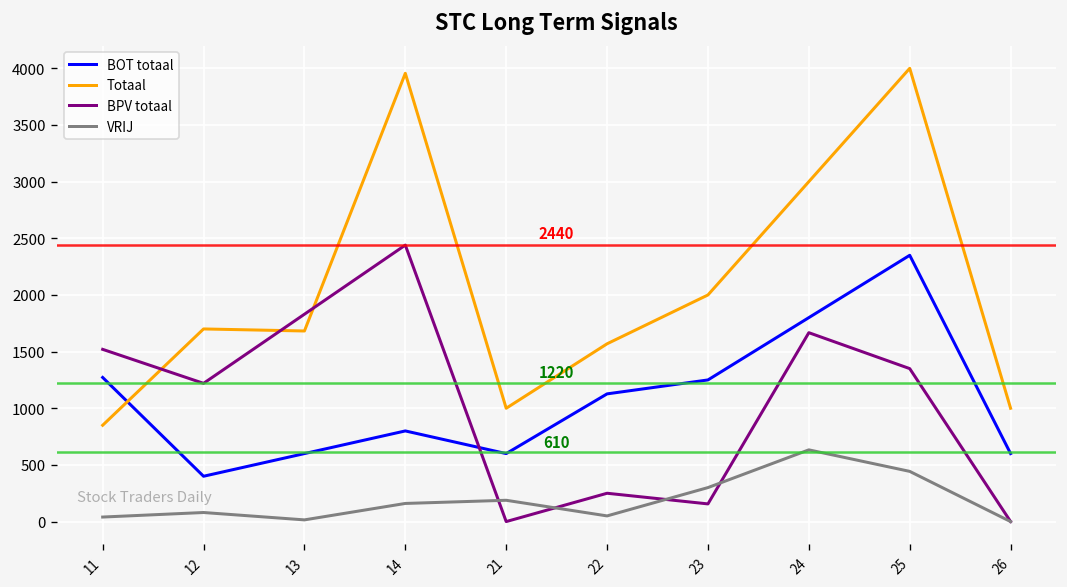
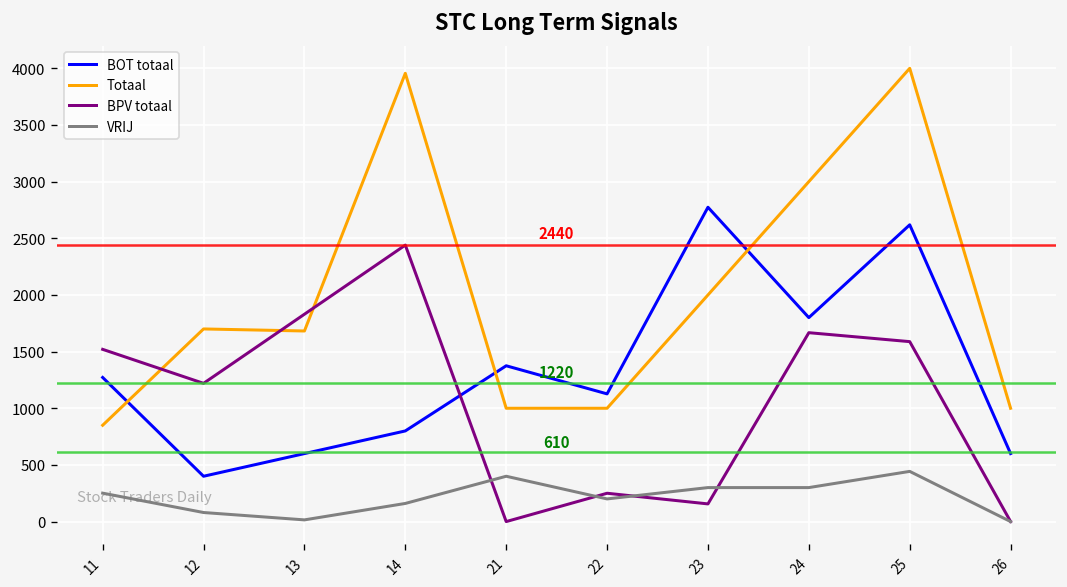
VRIJ, 11: 0 -> 300
BOT totaal, 21: 600 -> 1400
VRIJ, 21: 200 -> 400
Totaal, 22: 1600 -> 1000
VRIJ, 22: 100 -> 200
BOT totaal, 23: 1300 -> 2800
VRIJ, 24: 600 -> 300
BOT totaal, 25: 2400 -> 2600
BPV totaal, 25: 1400 -> 1600
